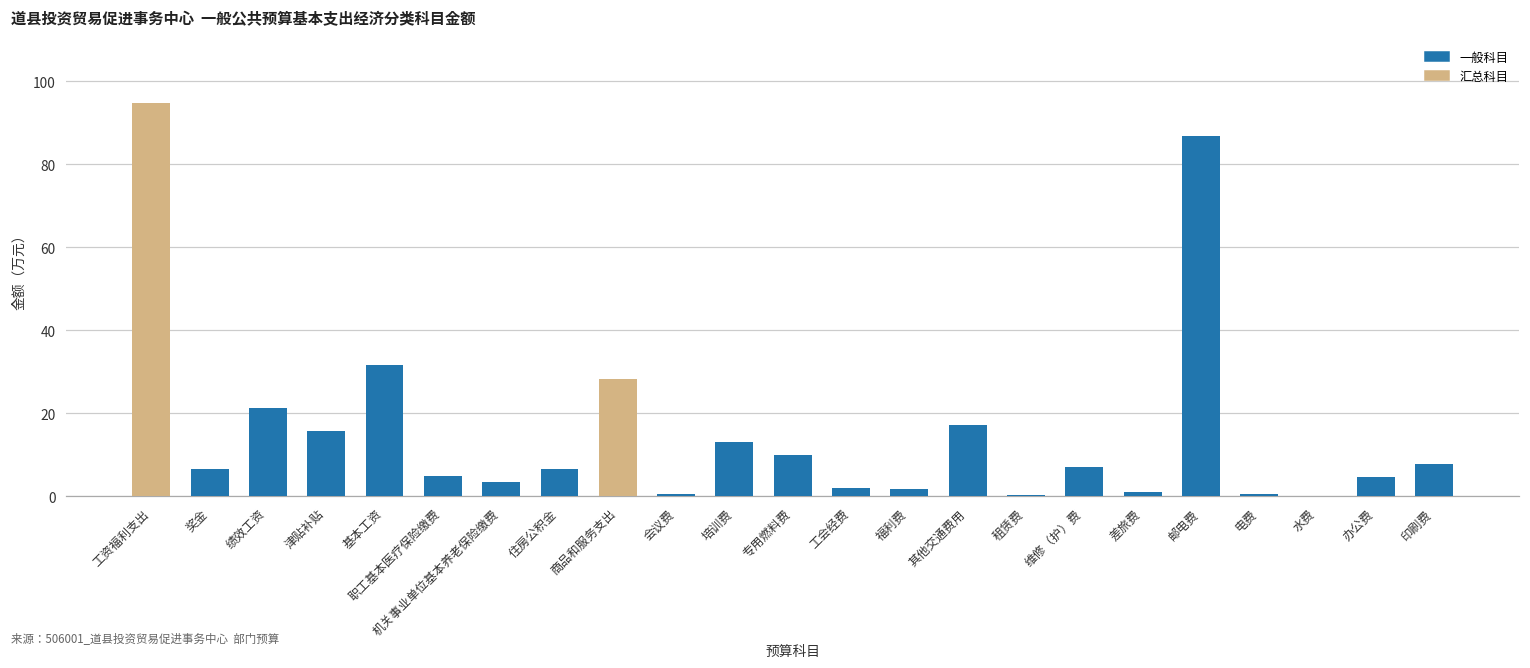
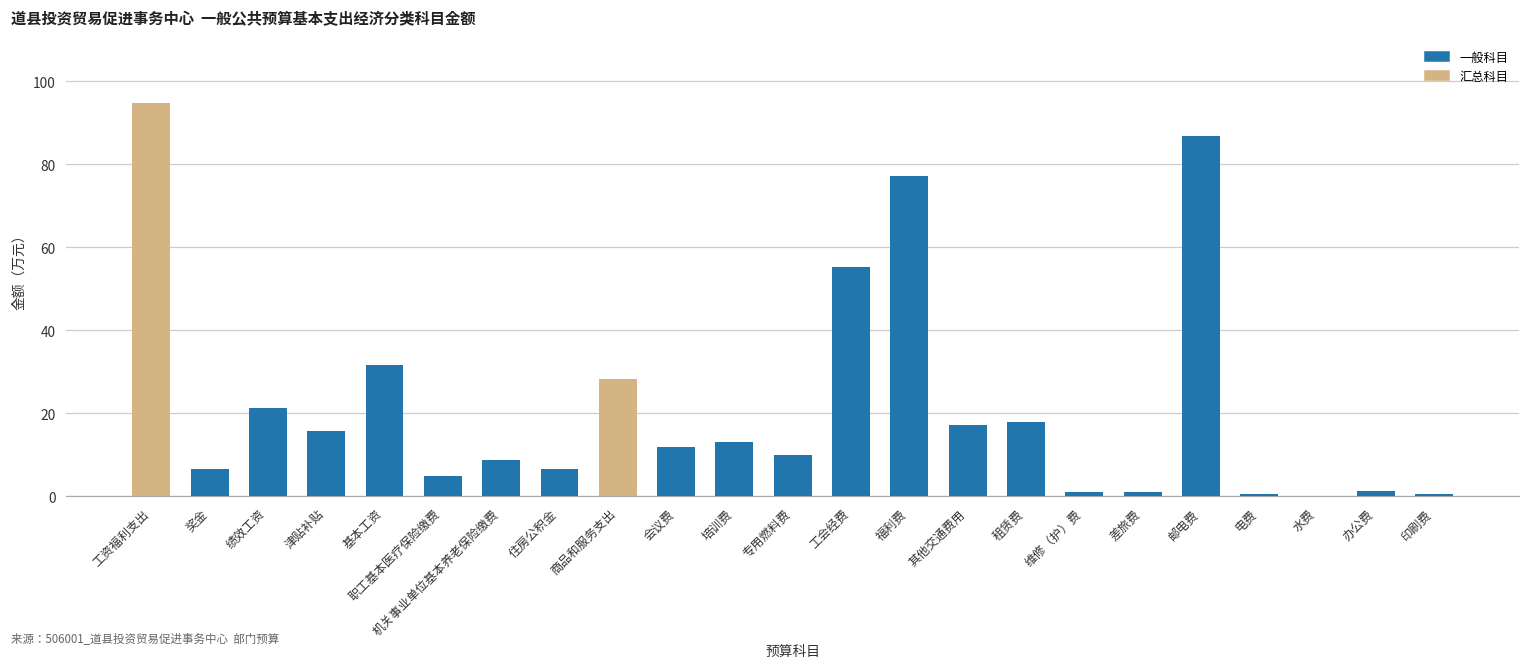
机关事业单位基本养老保险缴费: 3 -> 9
会议费: 1 -> 12
工会经费: 2 -> 55
福利费: 2 -> 77
租赁费: 0 -> 18
维修（护）费: 7 -> 1
办公费: 5 -> 1
印刷费: 8 -> 1
